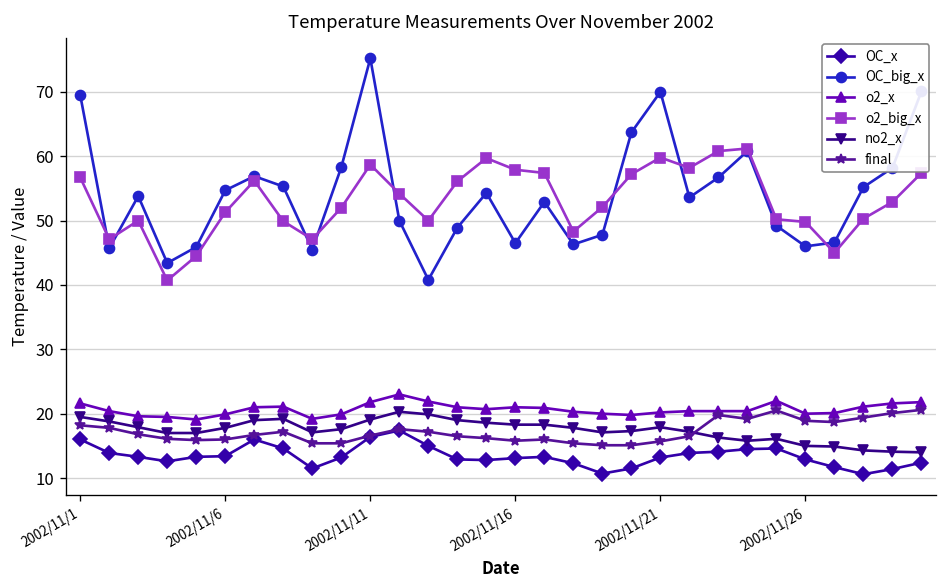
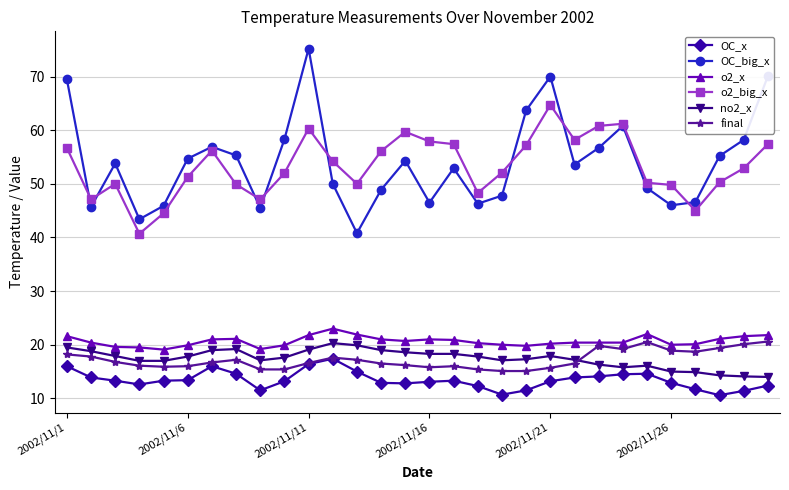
o2_big_x, 2002/11/11: 59 -> 60
o2_big_x, 2002/11/21: 60 -> 65
